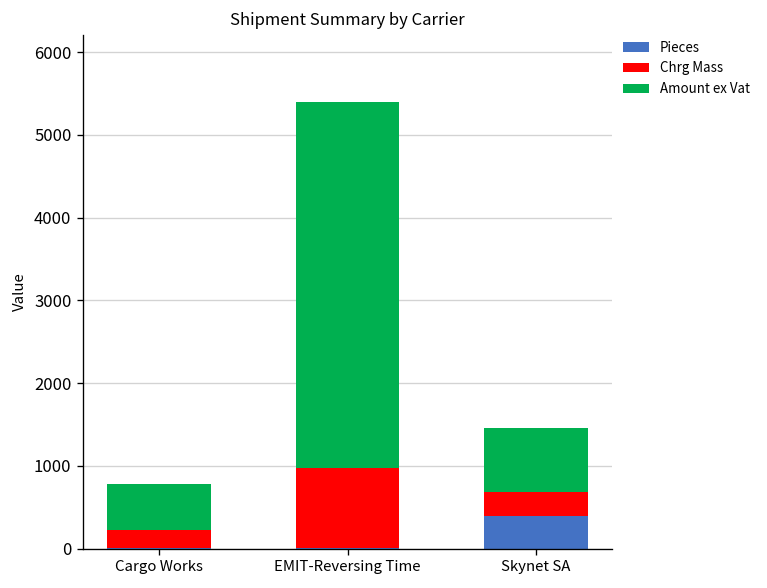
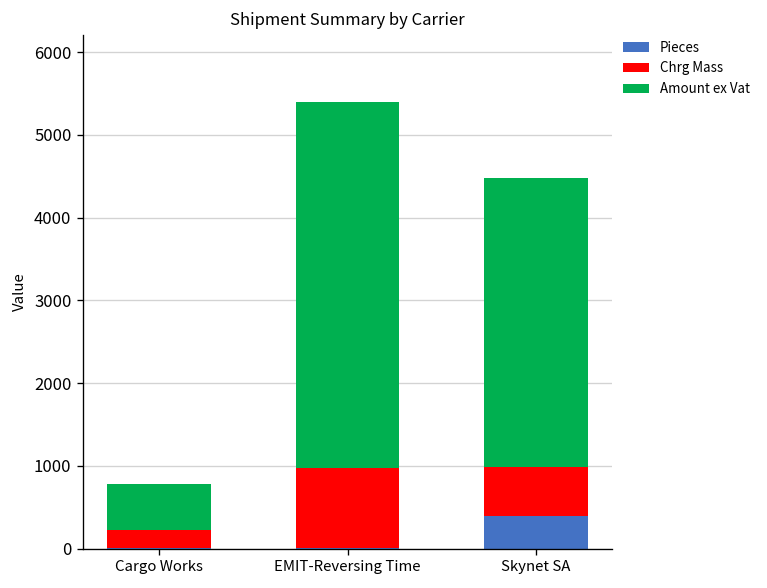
Chrg Mass, Skynet SA: 300 -> 600
Amount ex Vat, Skynet SA: 800 -> 3500
